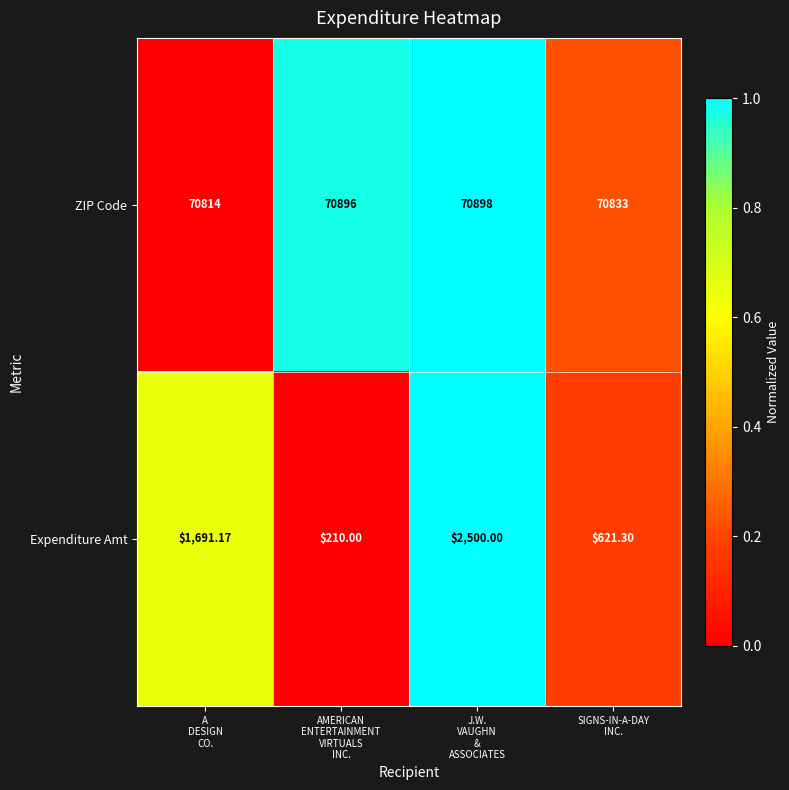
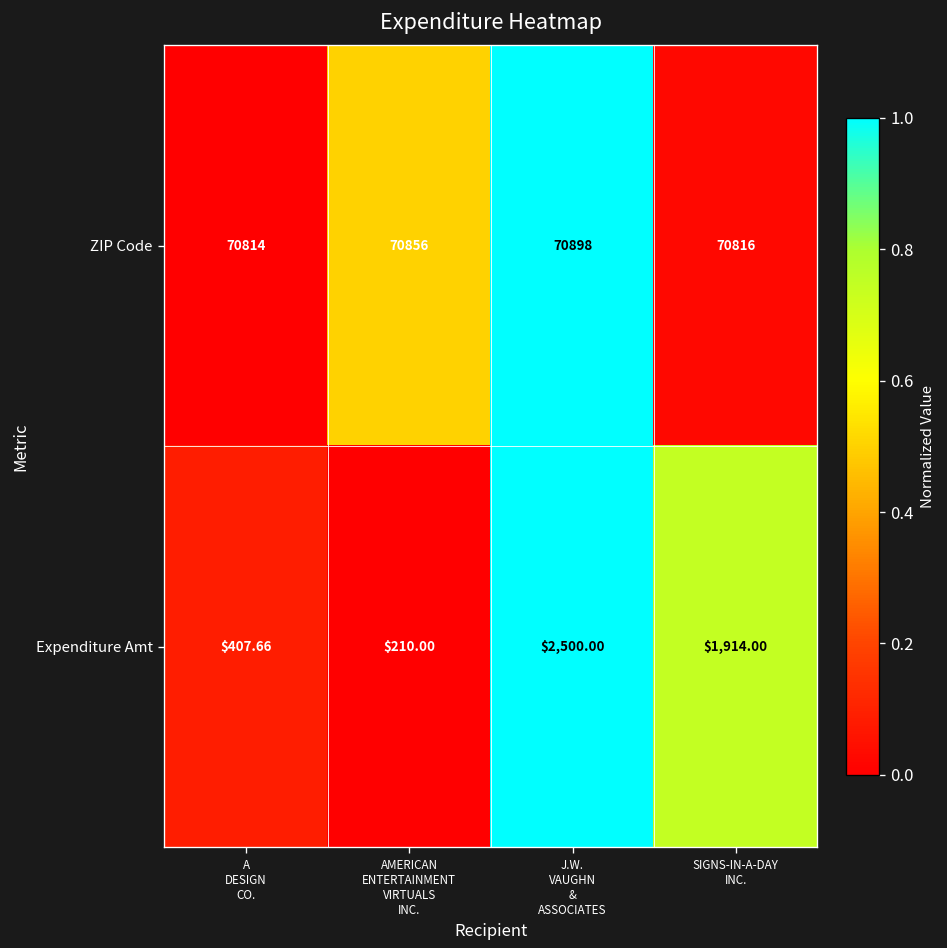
ZIP Code, AMERICAN ENTERTAINMENT VIRTUALS INC.: 70896 -> 70856
ZIP Code, SIGNS-IN-A-DAY INC.: 70833 -> 70816
Expenditure Amt, A DESIGN CO.: $1,691.17 -> $407.66
Expenditure Amt, SIGNS-IN-A-DAY INC.: $621.30 -> $1,914.00
